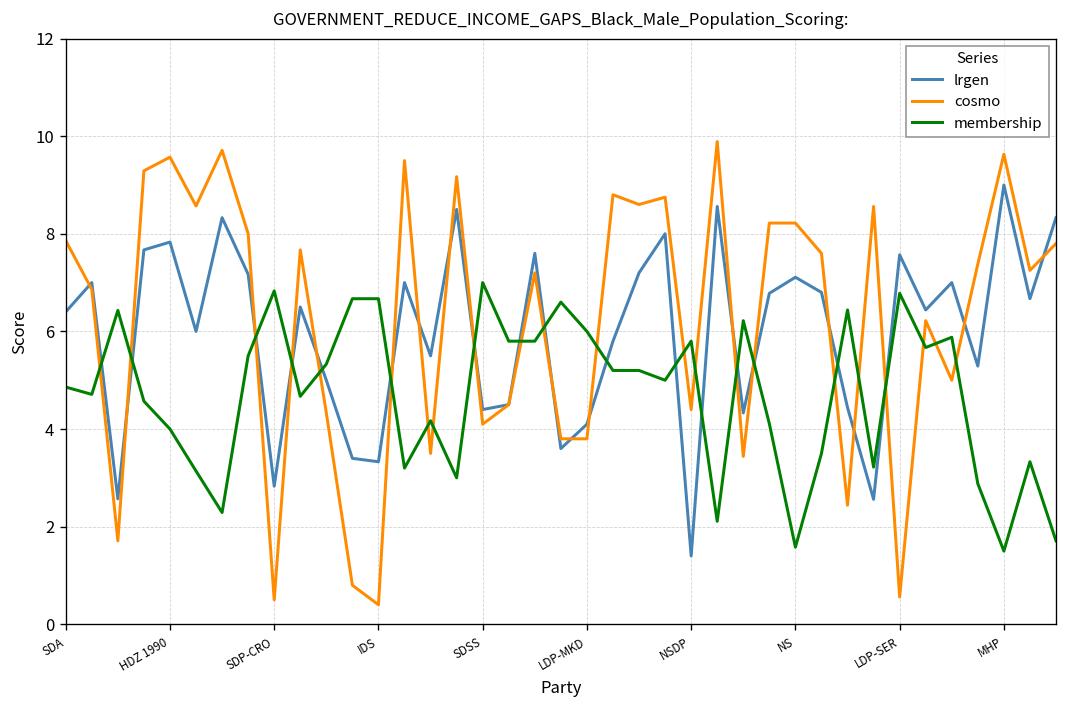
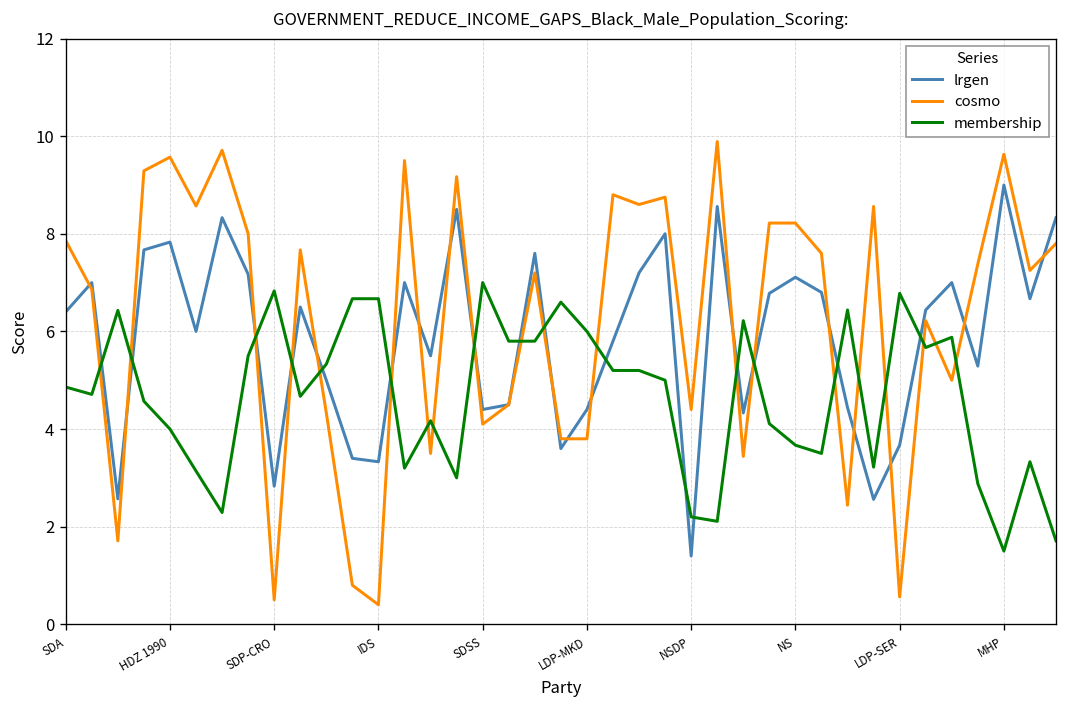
lrgen, LDP-MKD: 4.1 -> 4.4
membership, NSDP: 5.8 -> 2.2
membership, NS: 1.6 -> 3.7
lrgen, LDP-SER: 7.6 -> 3.7
